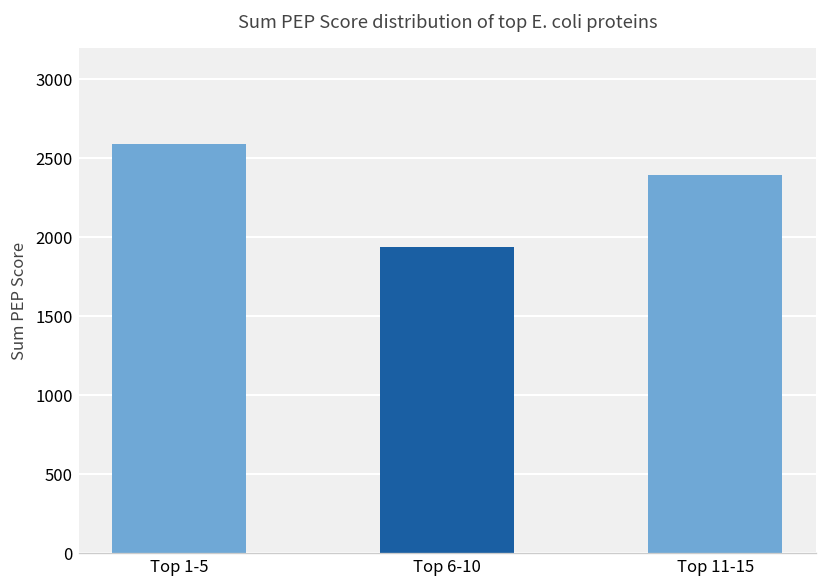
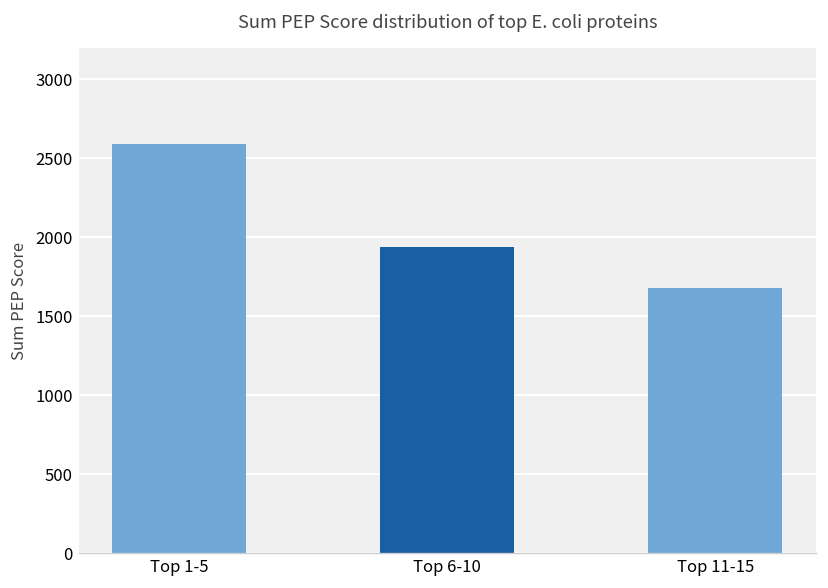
Top 11-15: 2400 -> 1680
